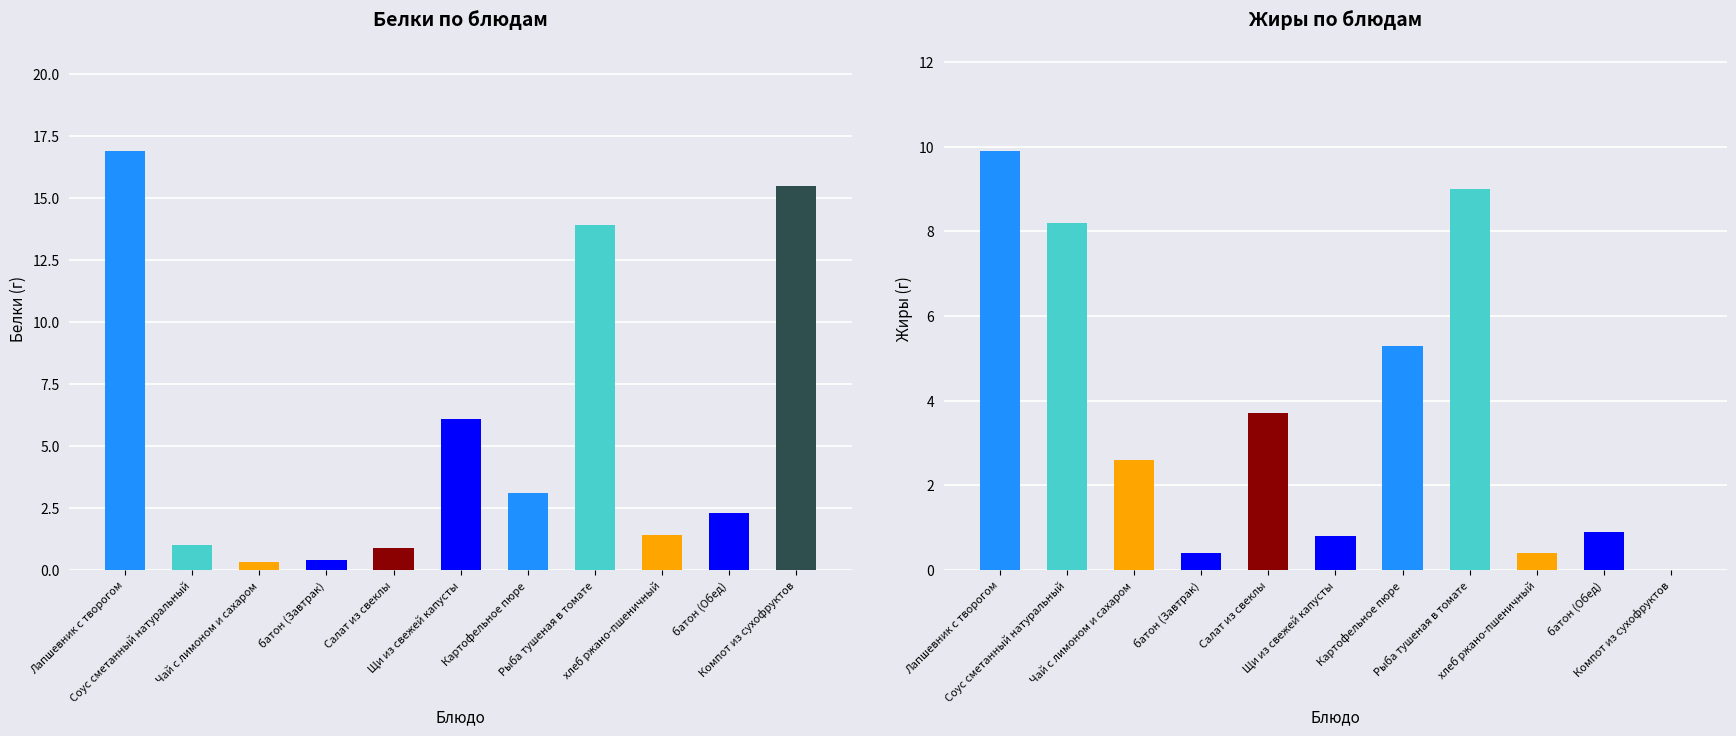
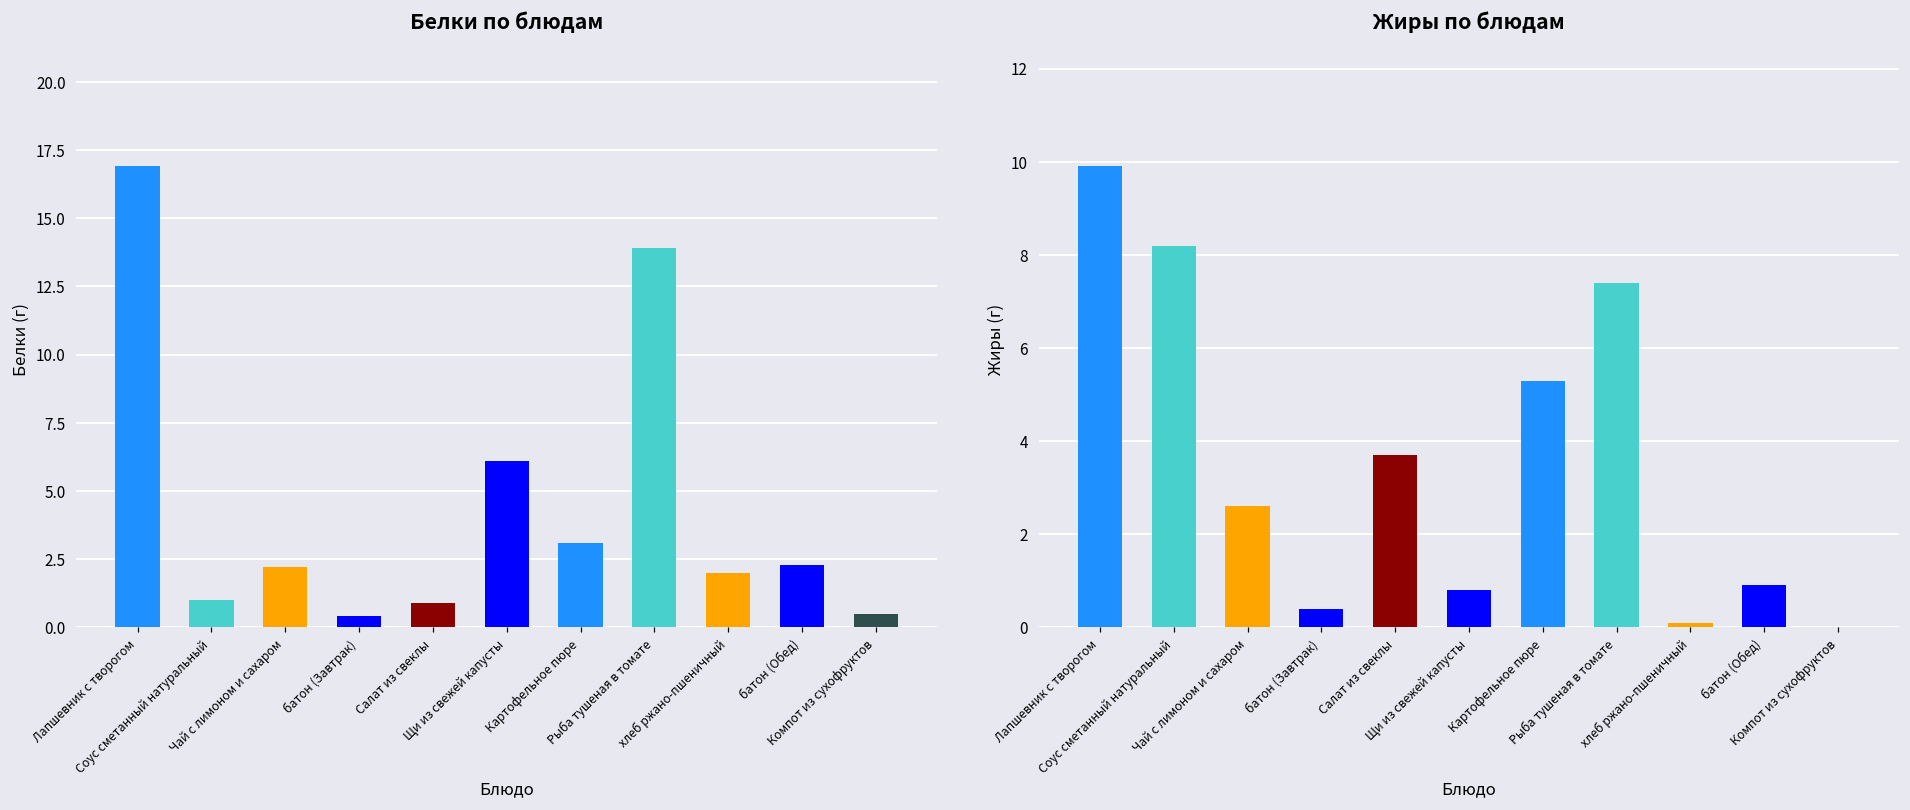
Белки по блюдам, Чай с лимоном и сахаром: 0.3 -> 2.2
Белки по блюдам, хлеб ржано-пшеничный: 1.4 -> 2.0
Белки по блюдам, Компот из сухофруктов: 15.5 -> 0.5
Жиры по блюдам, Рыба тушеная в томате: 9.0 -> 7.4
Жиры по блюдам, хлеб ржано-пшеничный: 0.4 -> 0.1
